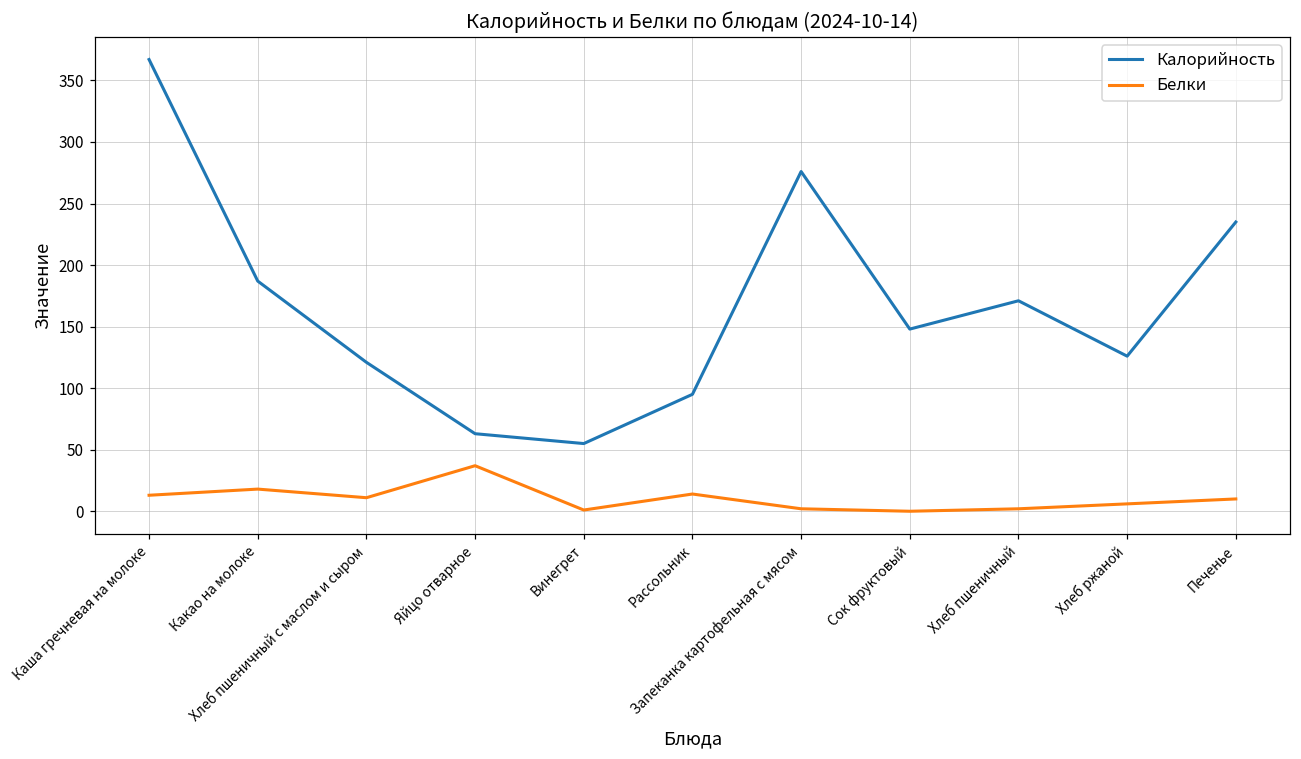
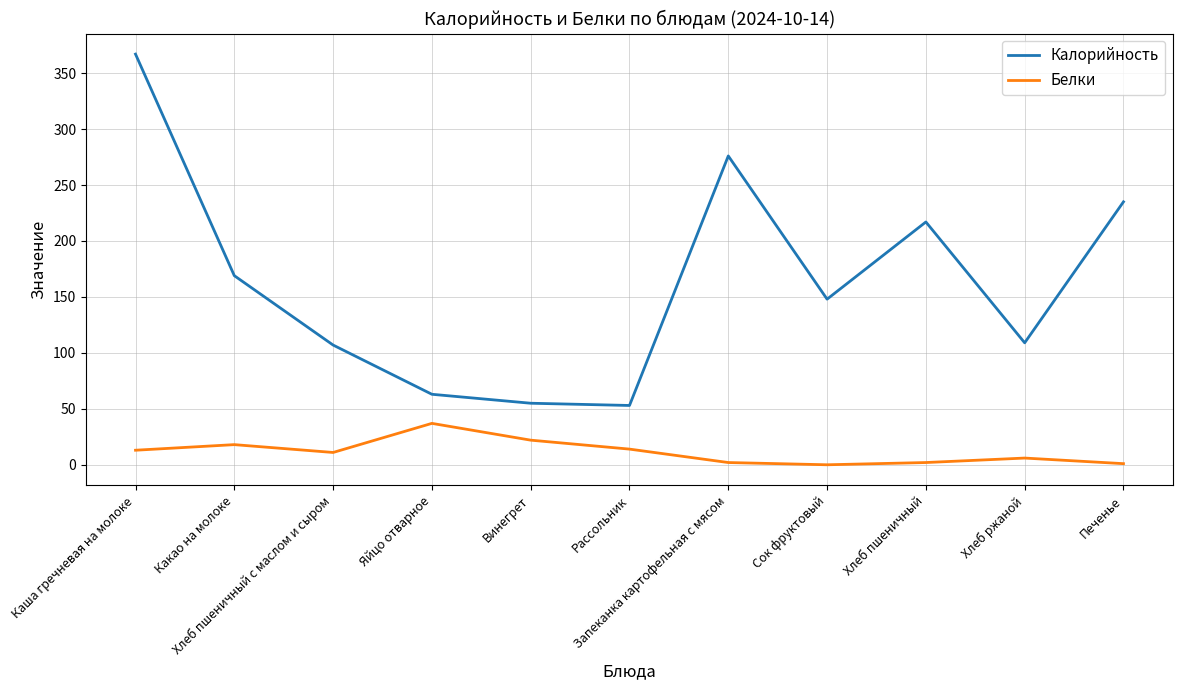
Калорийность, Какао на молоке: 187 -> 169
Калорийность, Хлеб пшеничный с маслом и сыром: 121 -> 107
Белки, Винегрет: 1 -> 22
Калорийность, Рассольник: 95 -> 53
Калорийность, Хлеб пшеничный: 171 -> 217
Калорийность, Хлеб ржаной: 126 -> 109
Белки, Печенье: 10 -> 1
